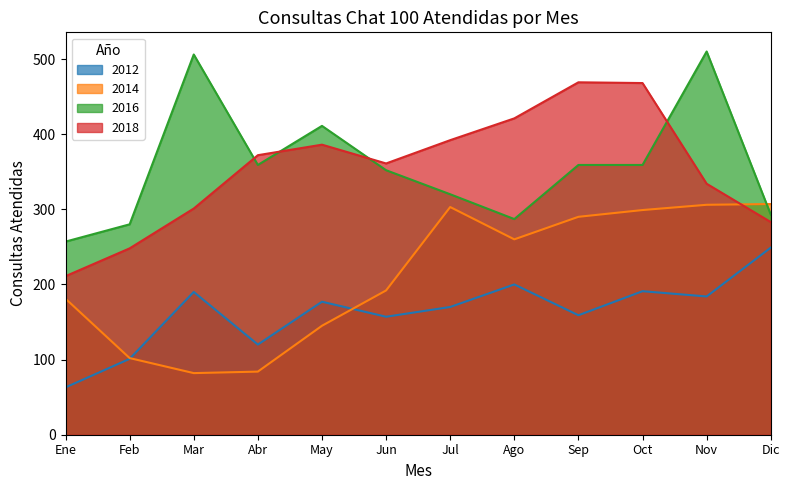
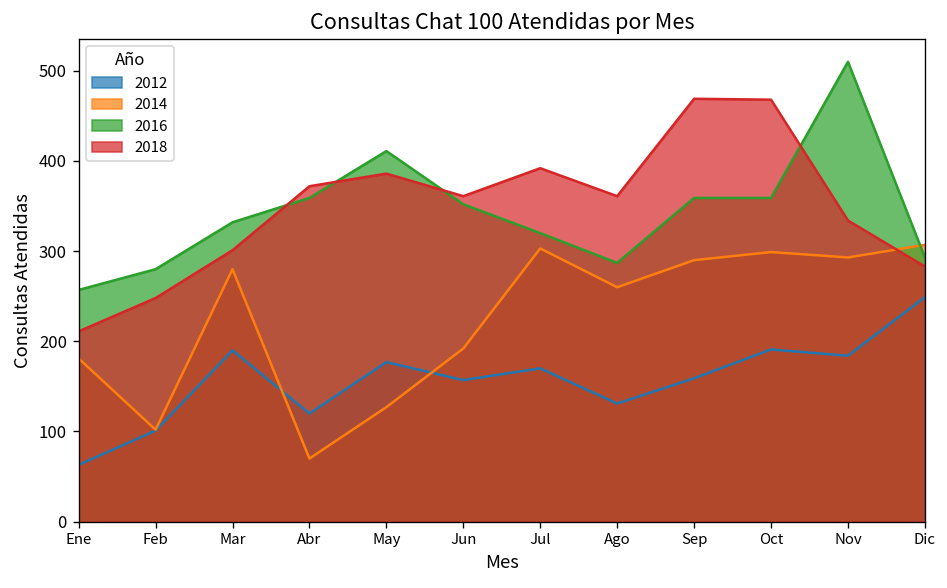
2014, Mar: 80 -> 280
2016, Mar: 510 -> 330
2014, Abr: 80 -> 70
2014, May: 150 -> 130
2012, Ago: 200 -> 130
2018, Ago: 420 -> 360
2014, Nov: 310 -> 290
